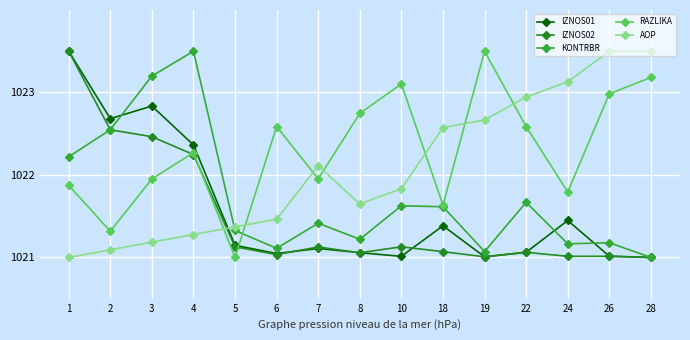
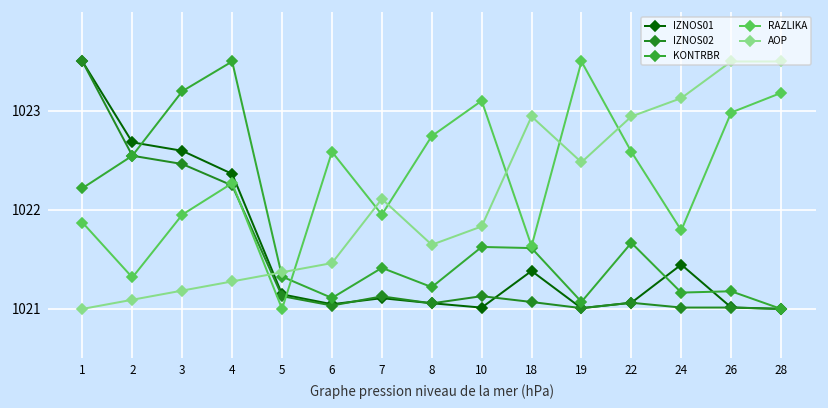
IZNOS01, 3: 1022.8 -> 1022.6
AOP, 18: 1022.6 -> 1022.9
AOP, 19: 1022.7 -> 1022.5
